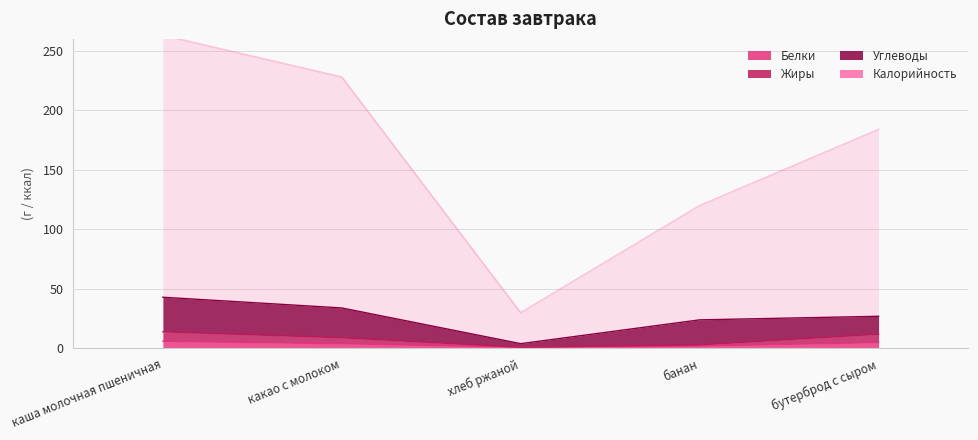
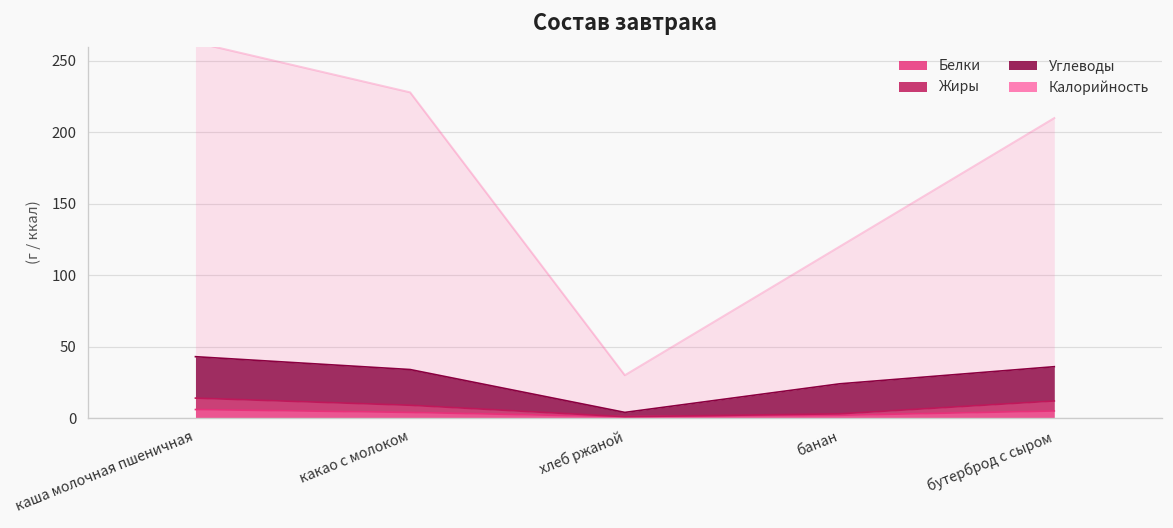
Углеводы, бутерброд с сыром: 15 -> 24
Калорийность, бутерброд с сыром: 157 -> 174
